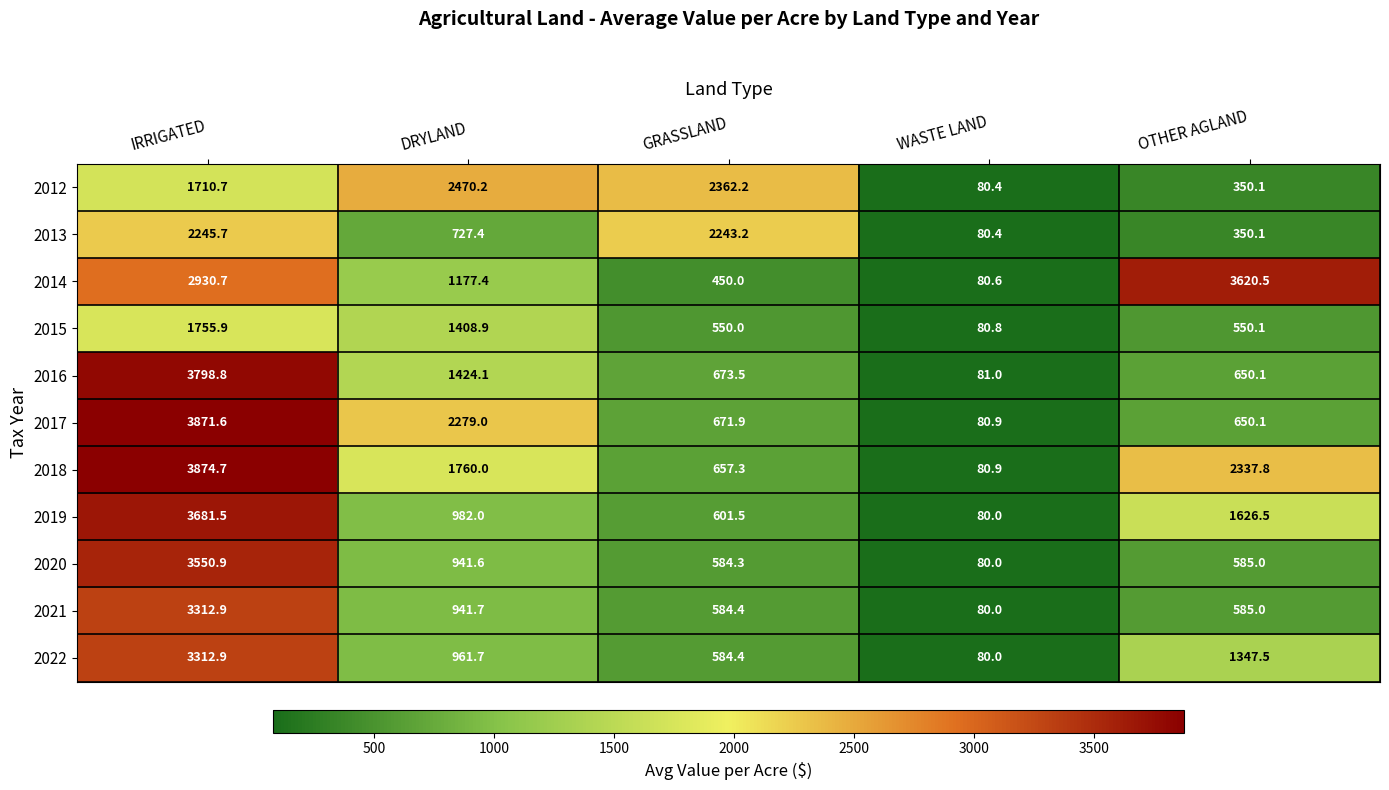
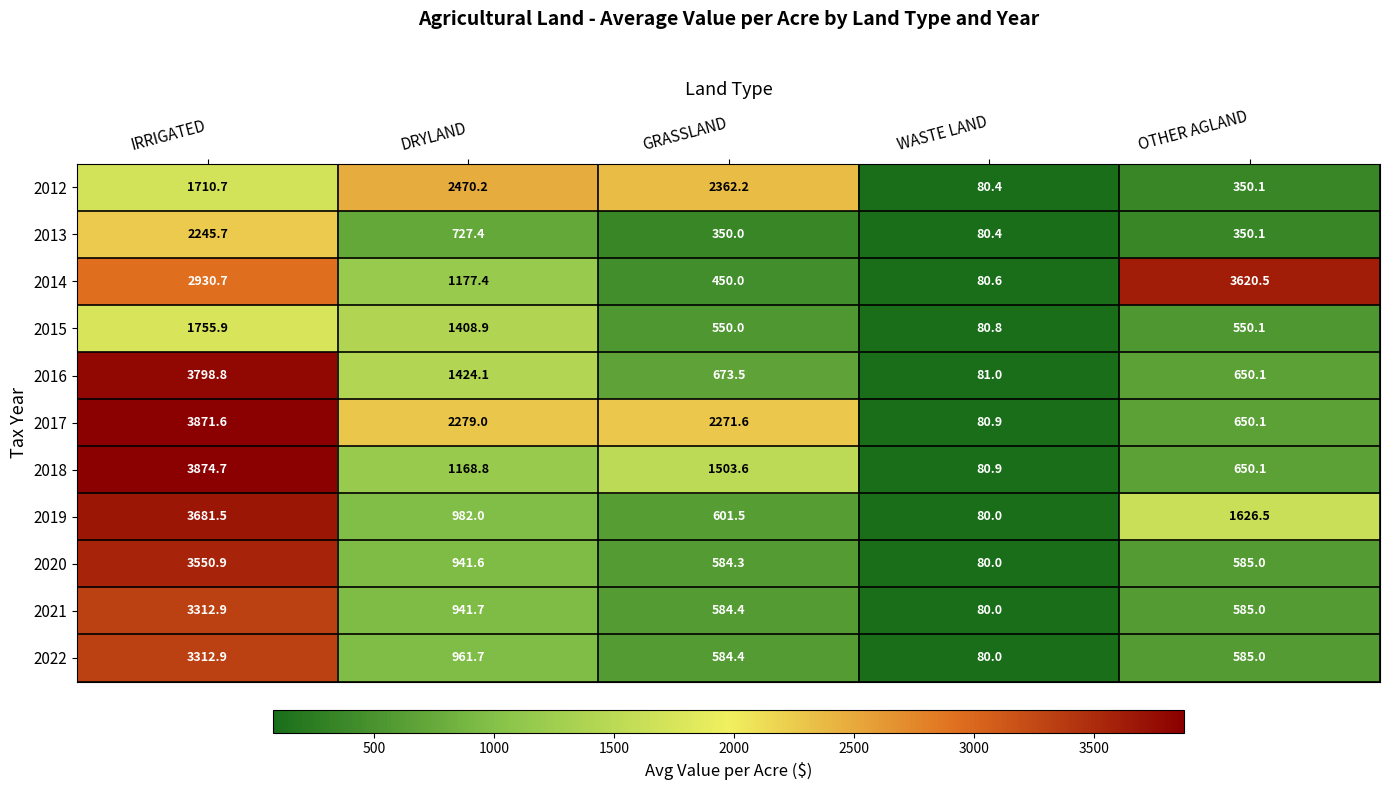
2013, GRASSLAND: 2243.2 -> 350.0
2017, GRASSLAND: 671.9 -> 2271.6
2018, DRYLAND: 1760.0 -> 1168.8
2018, GRASSLAND: 657.3 -> 1503.6
2018, OTHER AGLAND: 2337.8 -> 650.1
2022, OTHER AGLAND: 1347.5 -> 585.0
